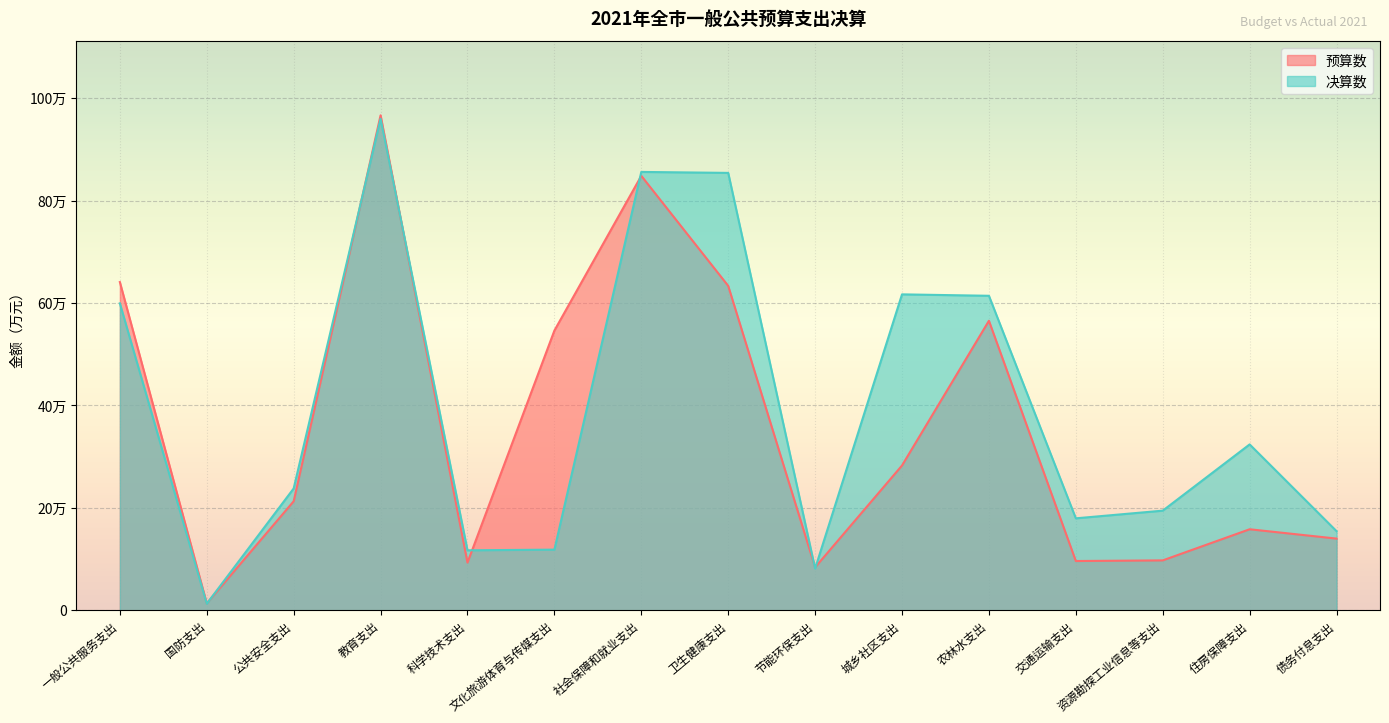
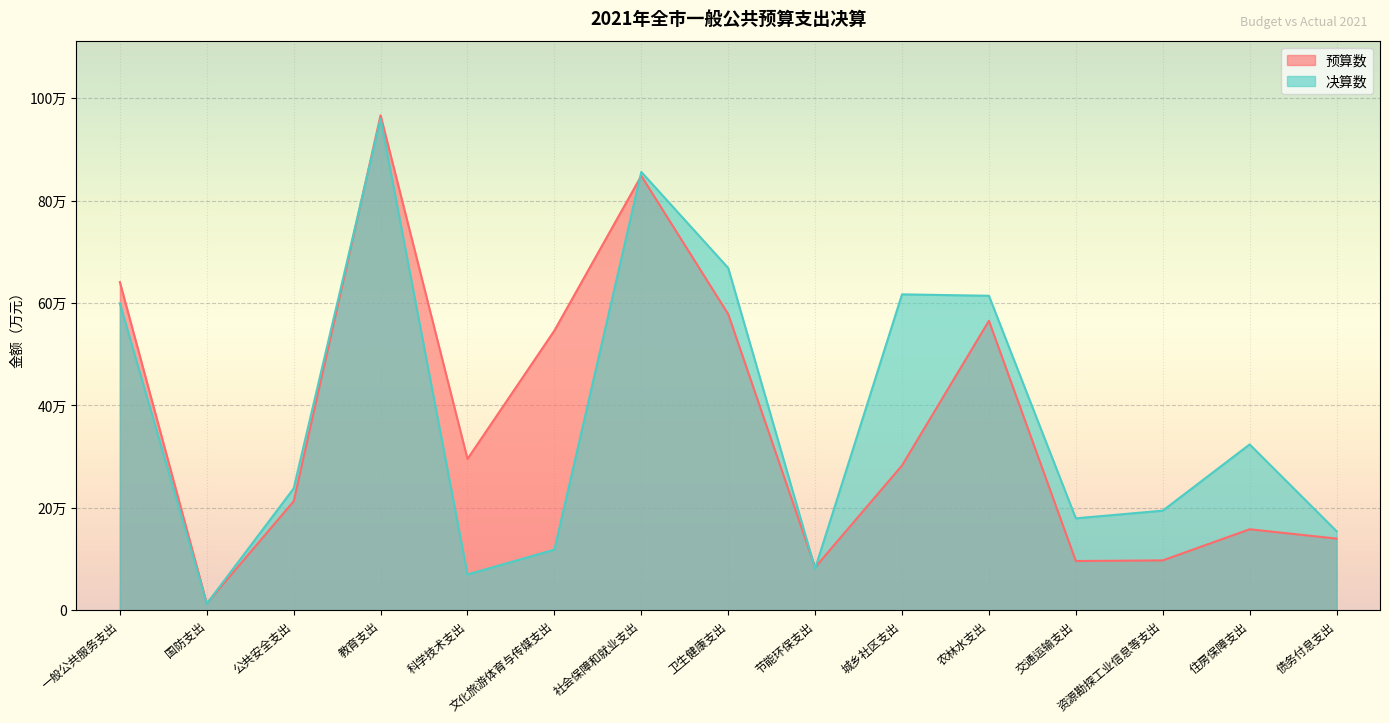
预算数, 科学技术支出: 9万 -> 30万
决算数, 科学技术支出: 12万 -> 7万
预算数, 卫生健康支出: 63万 -> 58万
决算数, 卫生健康支出: 85万 -> 67万
